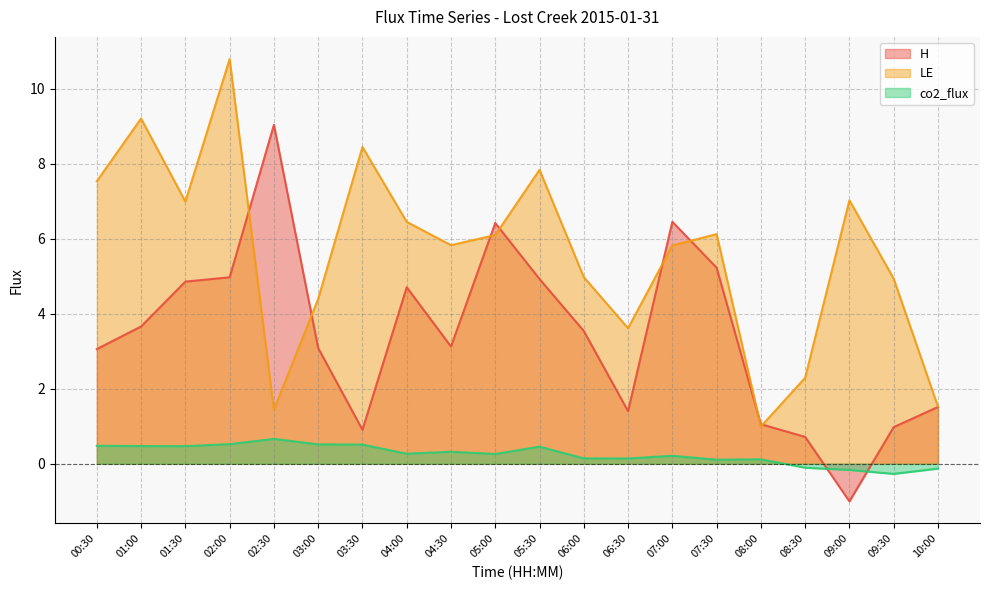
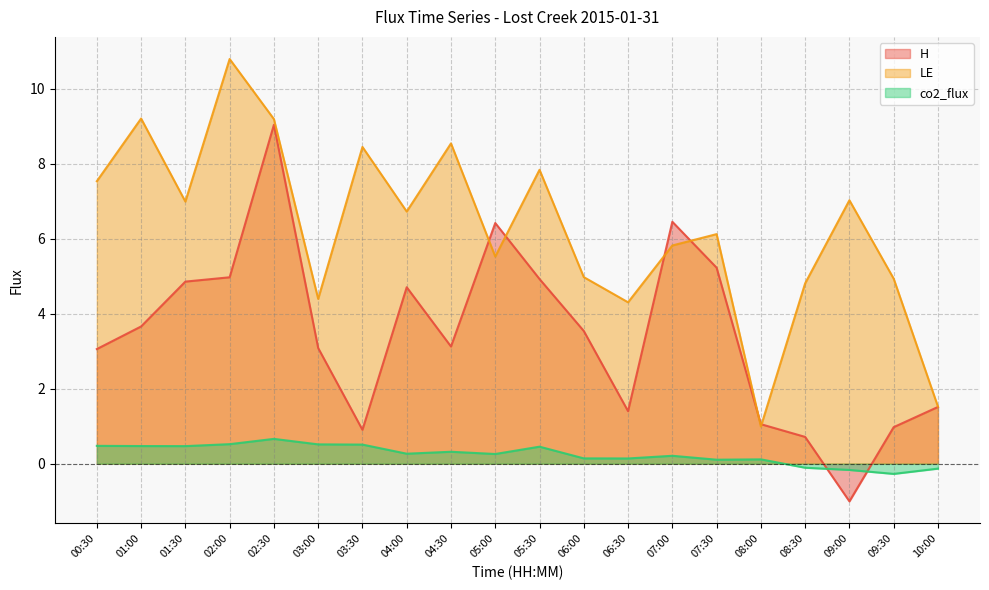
LE, 02:30: 1.4 -> 9.2
LE, 04:00: 6.5 -> 6.7
LE, 04:30: 5.8 -> 8.5
LE, 05:00: 6.1 -> 5.5
LE, 06:30: 3.6 -> 4.3
LE, 08:30: 2.3 -> 4.8
